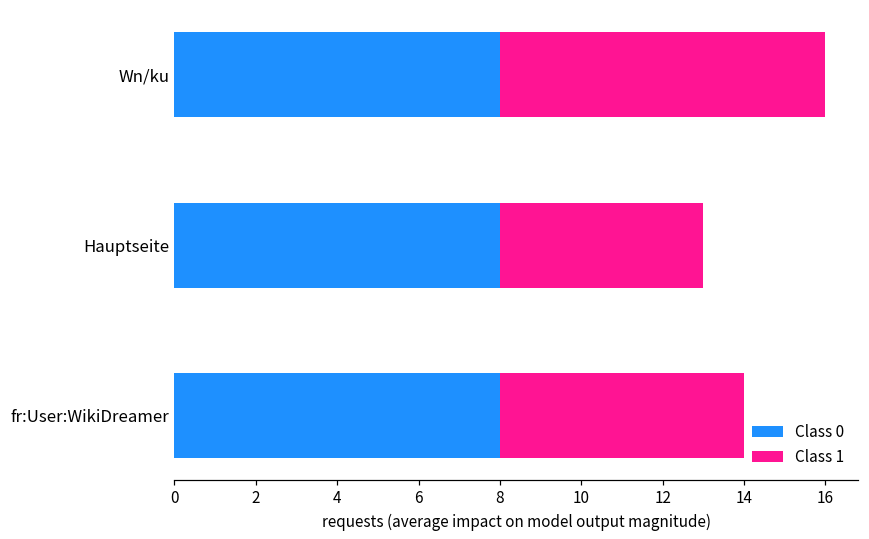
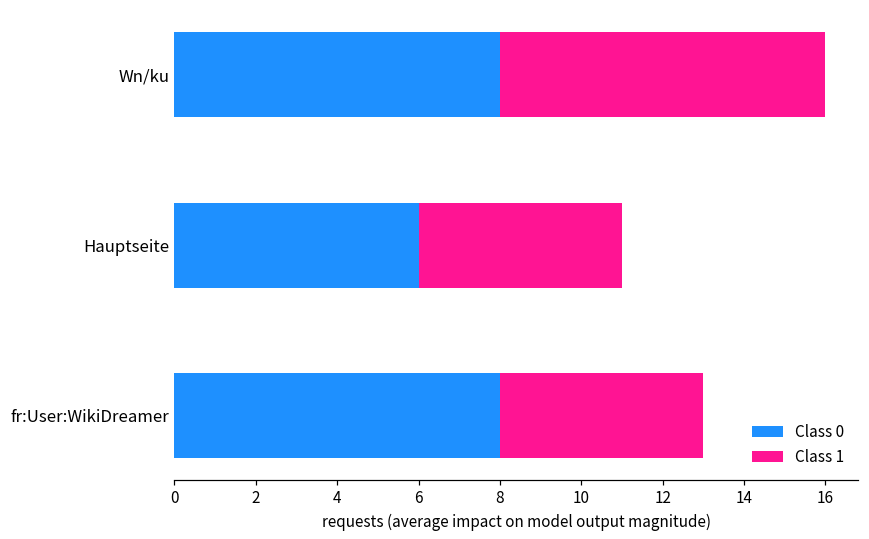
Class 0, Hauptseite: 8 -> 6
Class 1, fr:User:WikiDreamer: 6 -> 5
